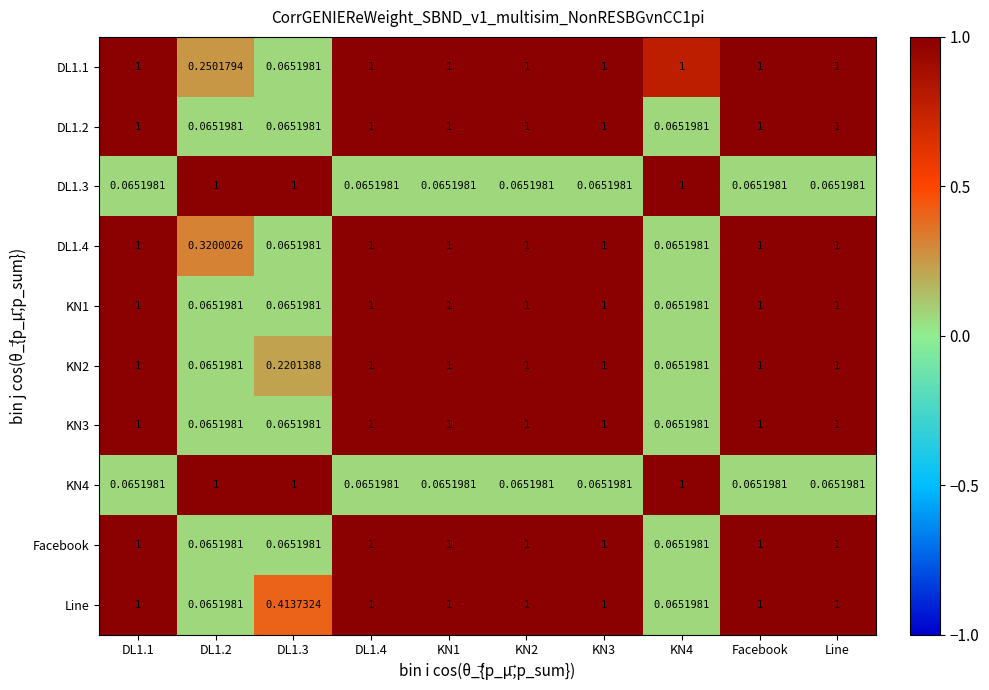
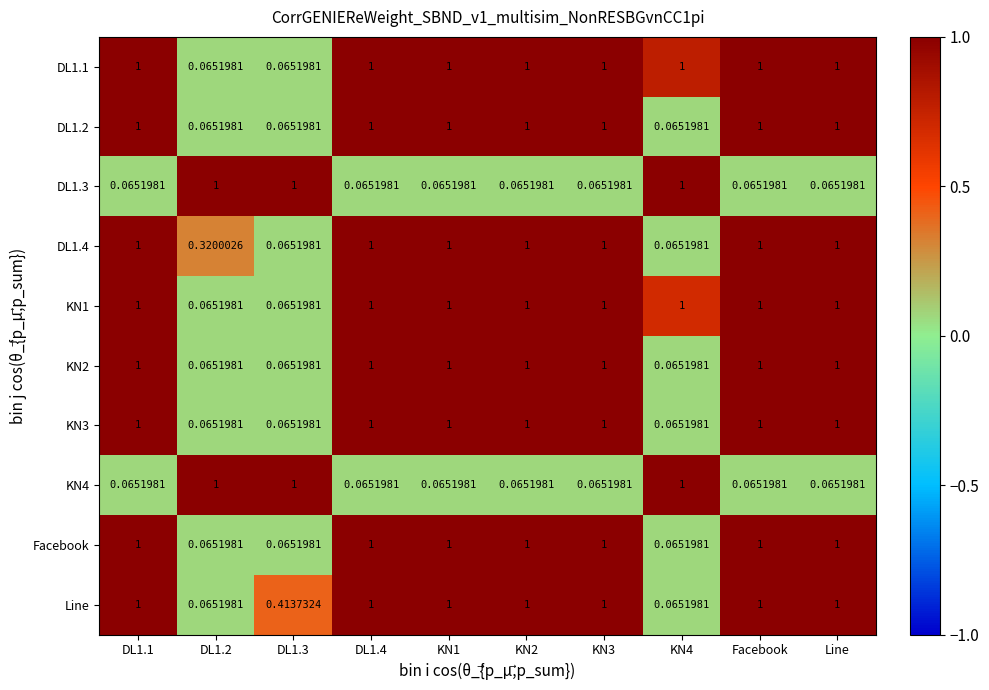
DL1.1, DL1.2: 0.2501794 -> 0.0651981
KN1, KN4: 0.0651981 -> 1
KN2, DL1.3: 0.2201388 -> 0.0651981
